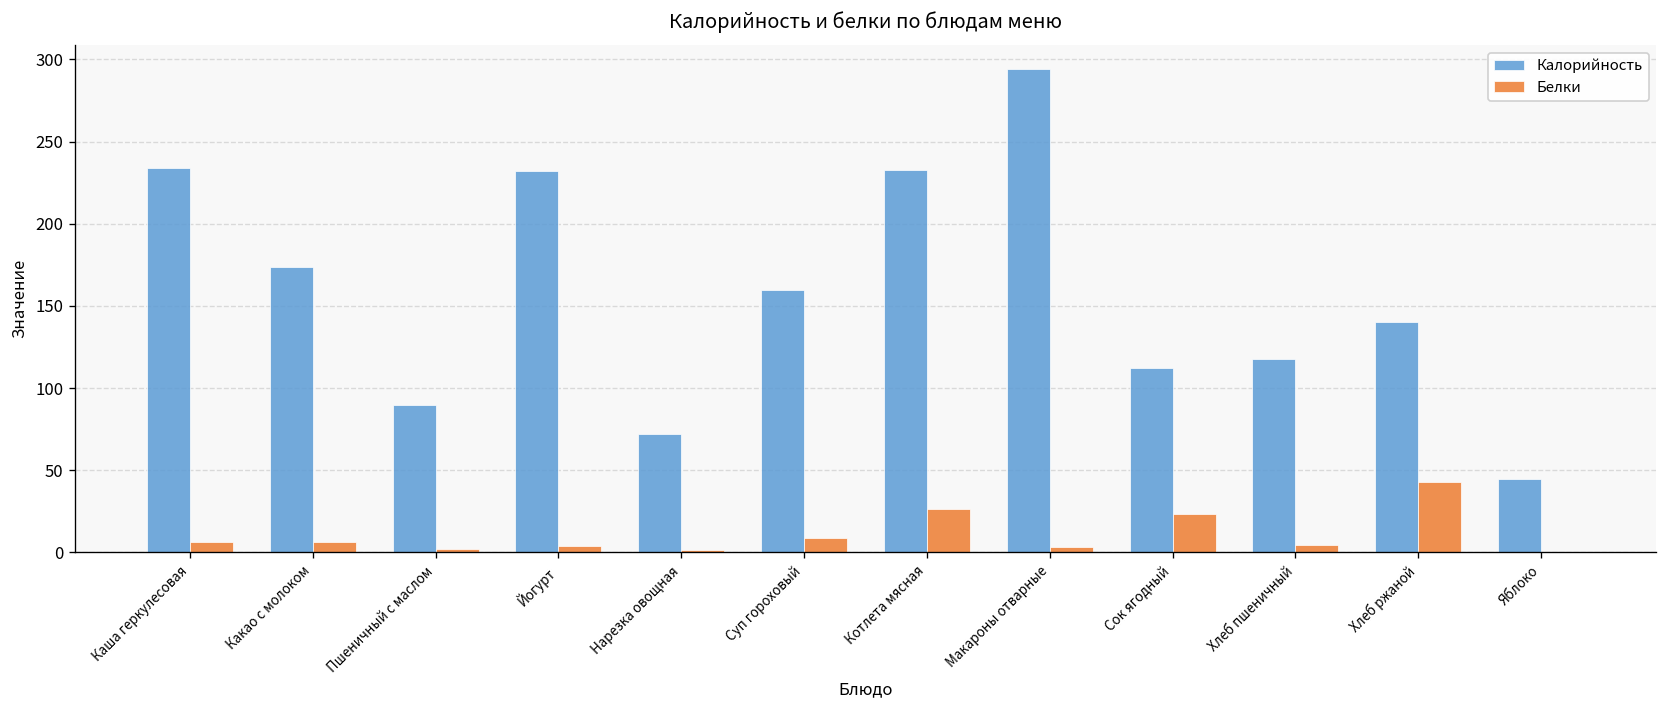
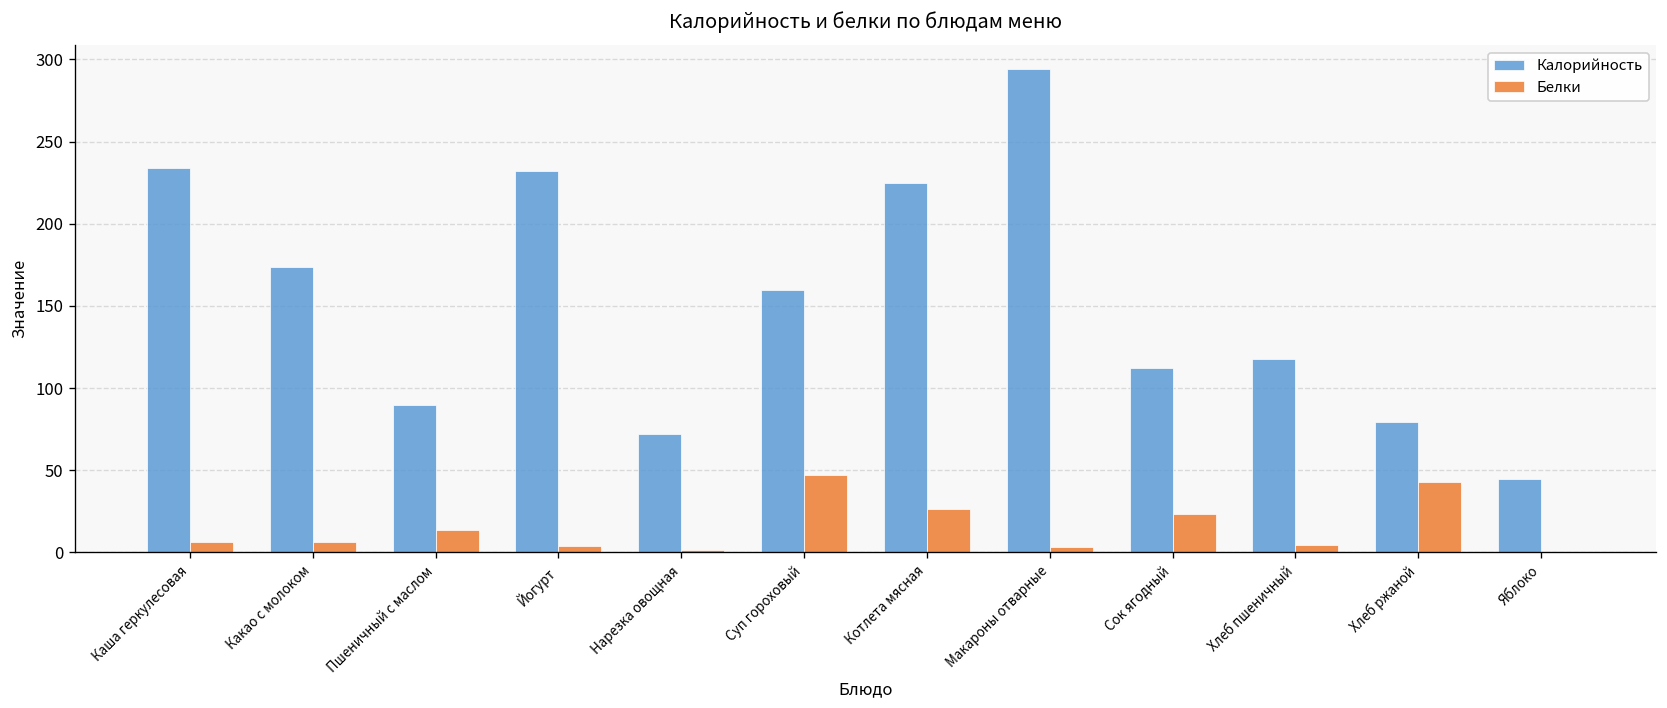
Белки, Пшеничный с маслом: 2 -> 14
Белки, Суп гороховый: 9 -> 47
Калорийность, Котлета мясная: 233 -> 225
Калорийность, Хлеб ржаной: 141 -> 80
